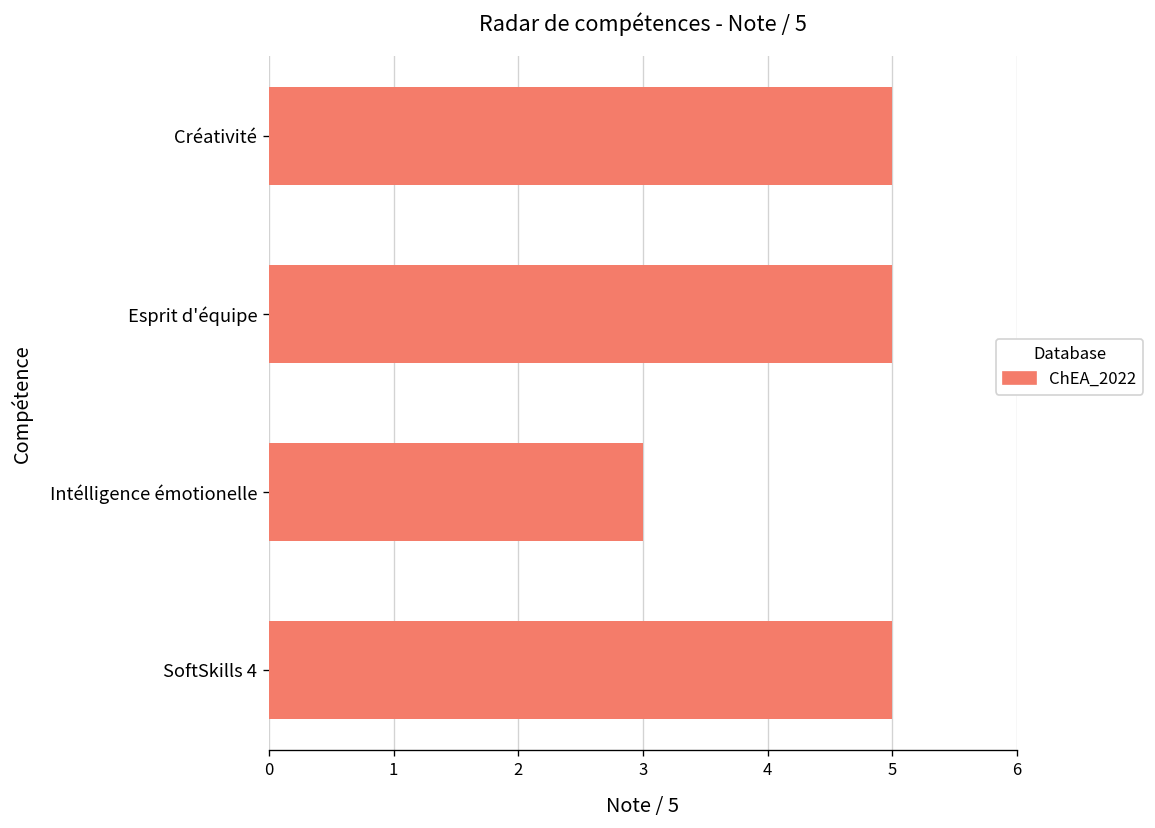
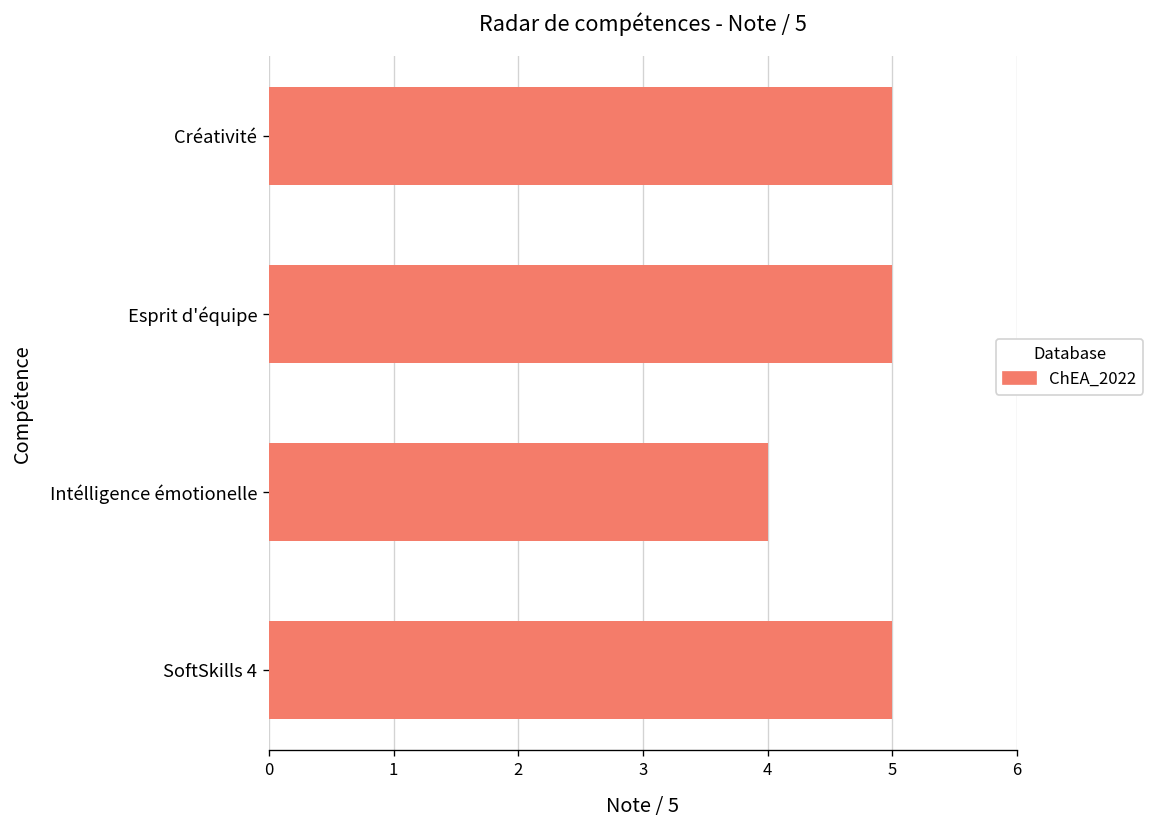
Intélligence émotionelle: 3 -> 4
